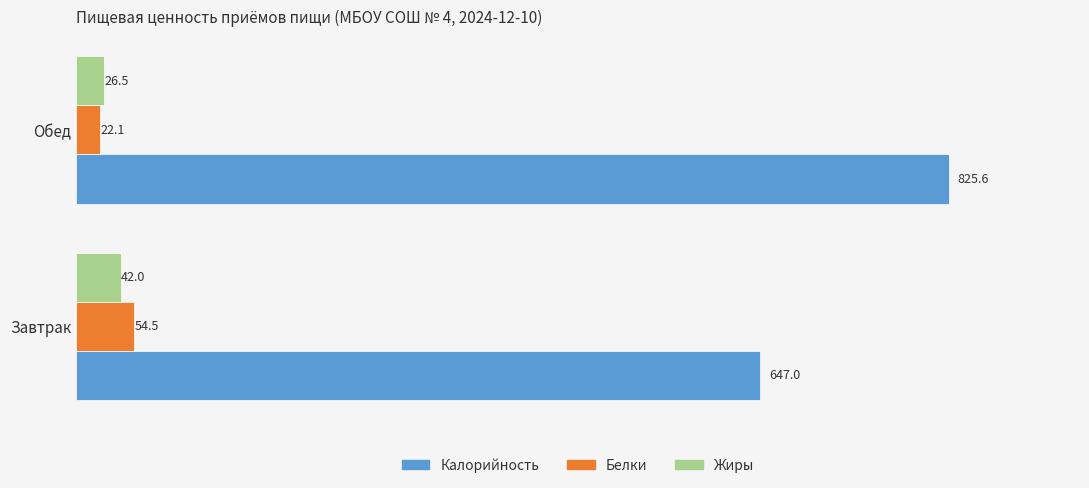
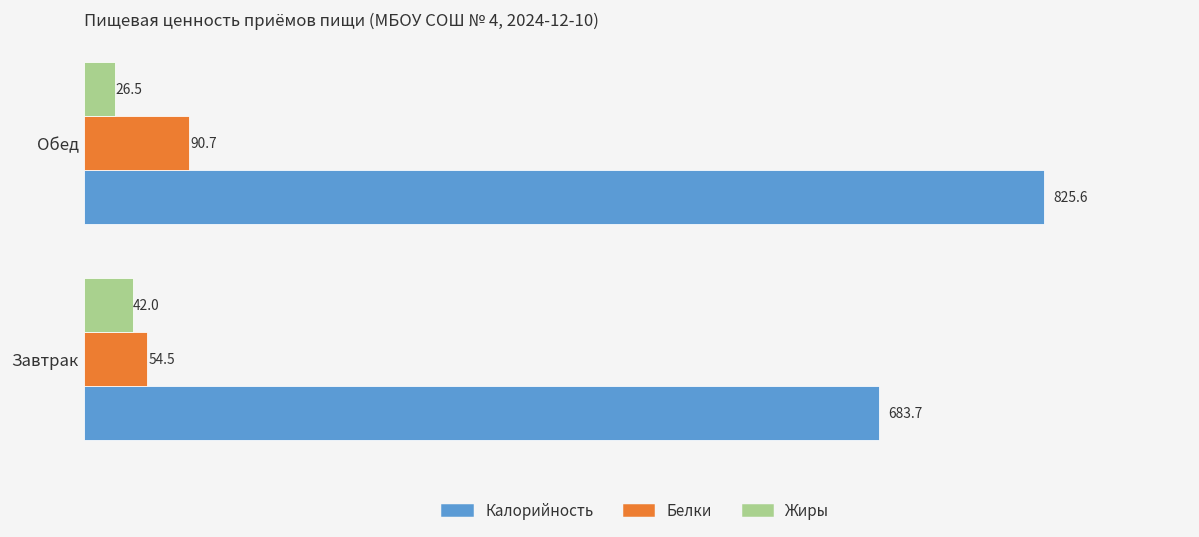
Белки, Обед: 22.1 -> 90.7
Калорийность, Завтрак: 647.0 -> 683.7
